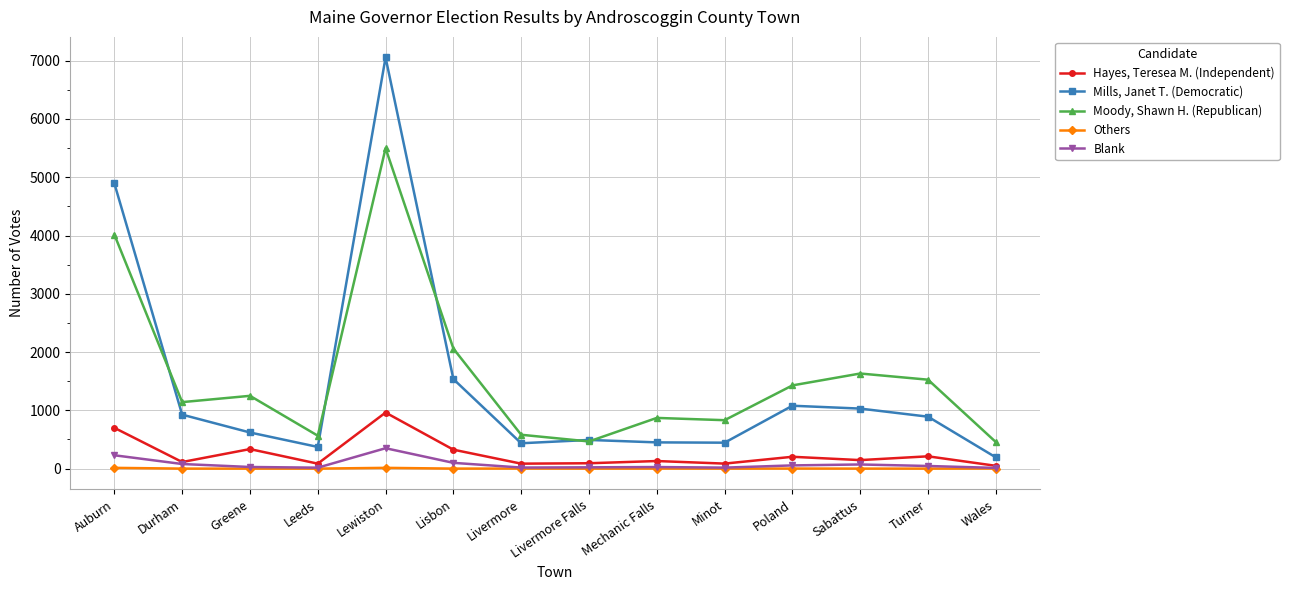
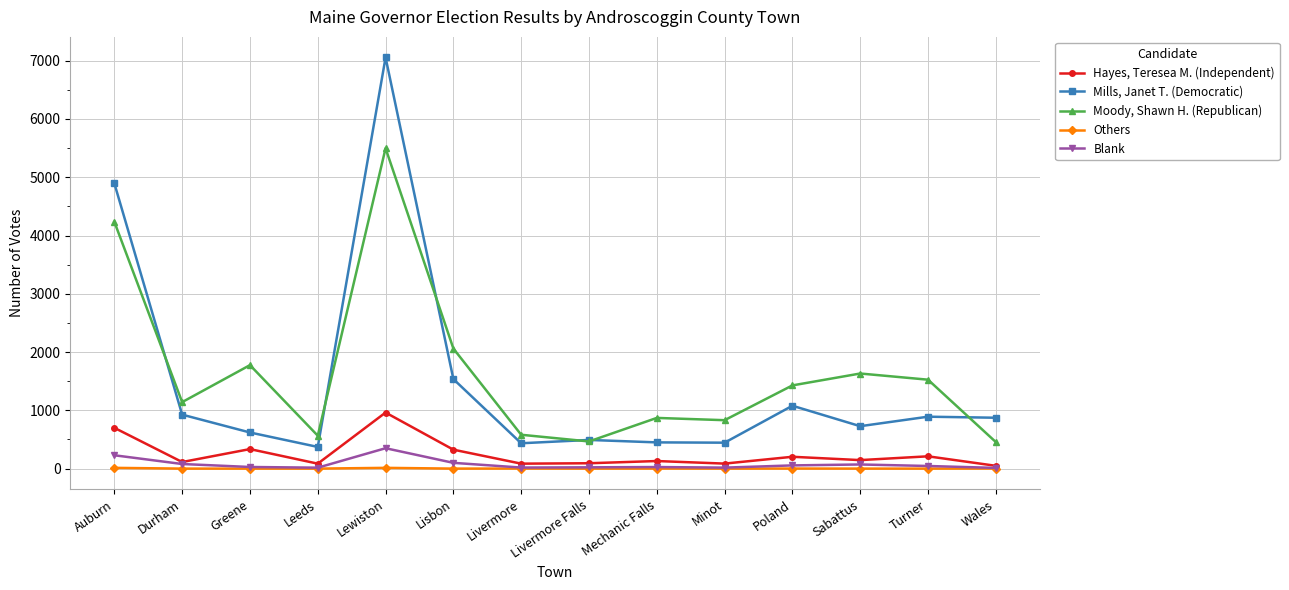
Moody, Shawn H. (Republican), Auburn: 4000 -> 4200
Moody, Shawn H. (Republican), Greene: 1200 -> 1800
Mills, Janet T. (Democratic), Sabattus: 1000 -> 700
Mills, Janet T. (Democratic), Wales: 200 -> 900
